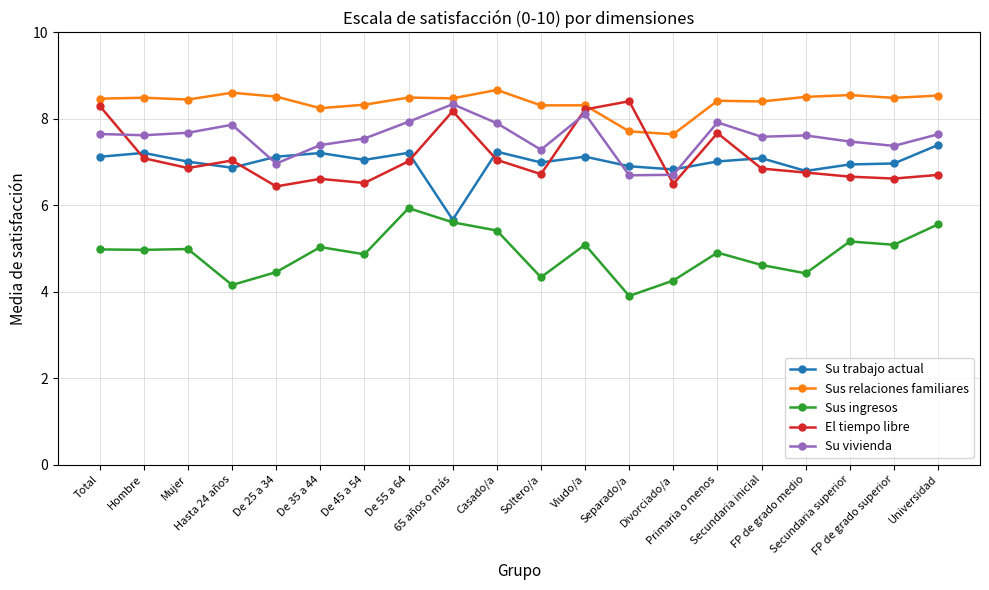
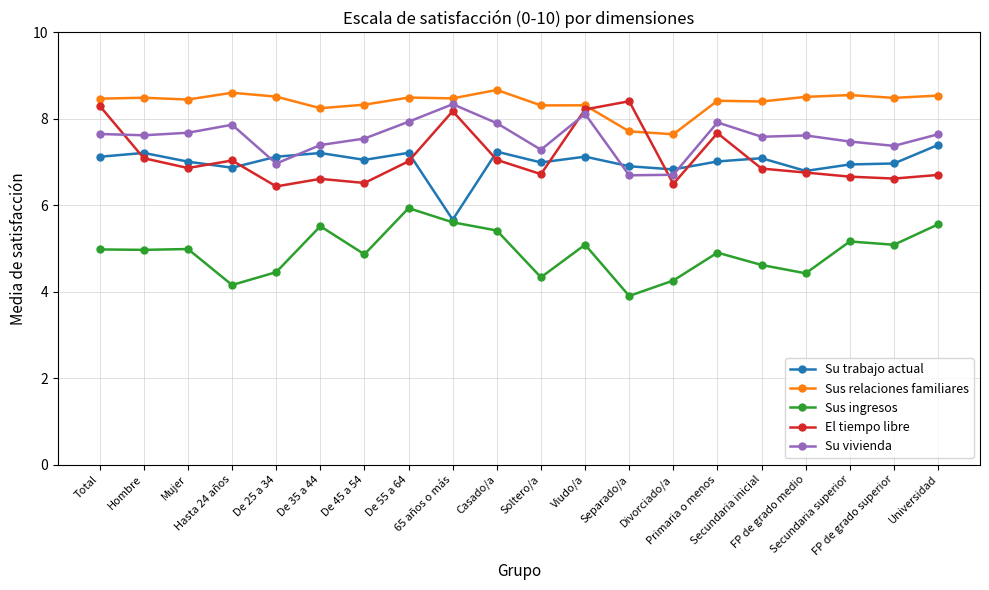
Sus ingresos, De 35 a 44: 5.0 -> 5.5
